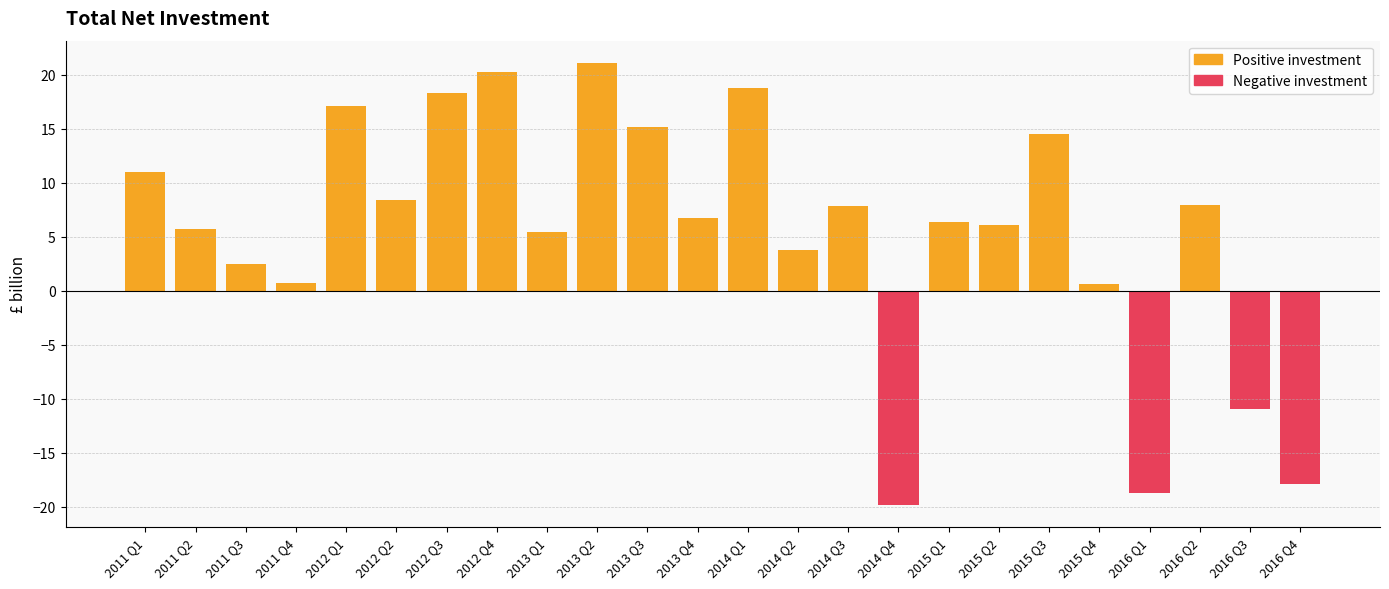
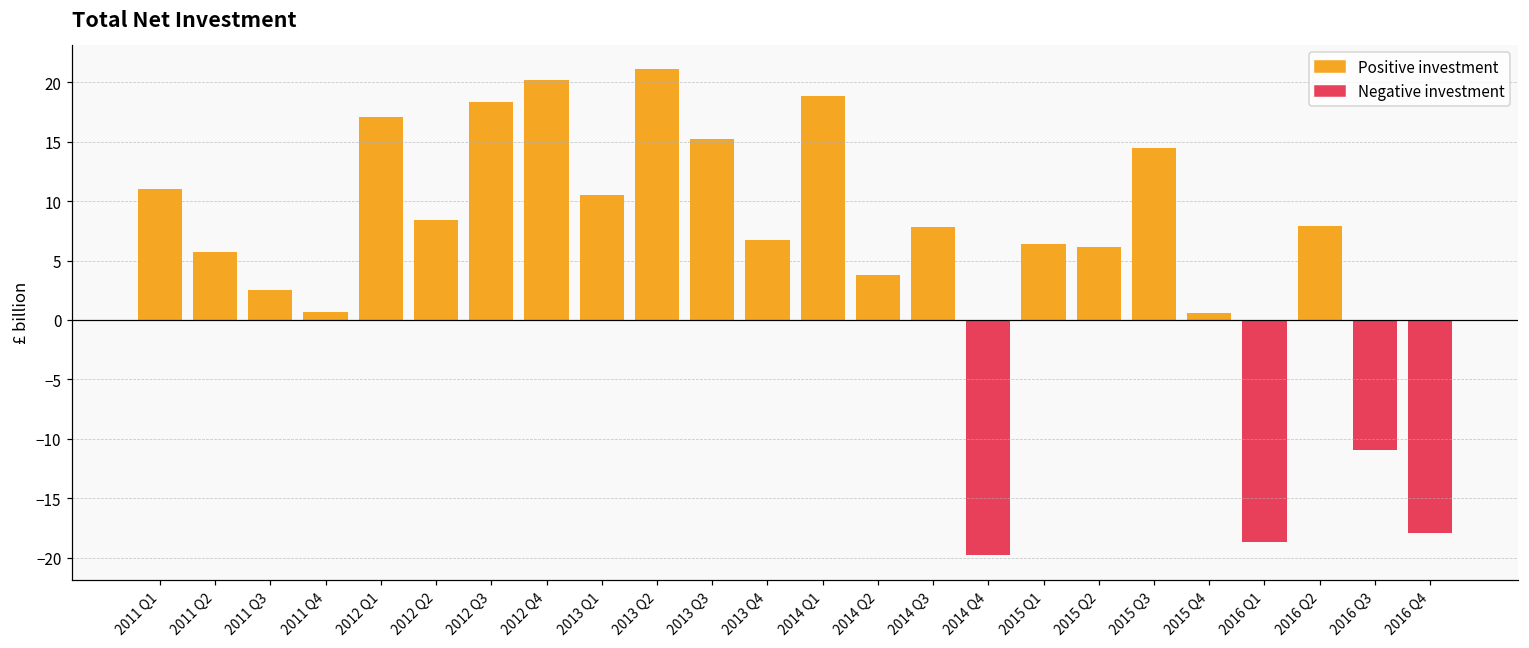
Positive investment, 2013 Q1: 5.4 -> 10.5
